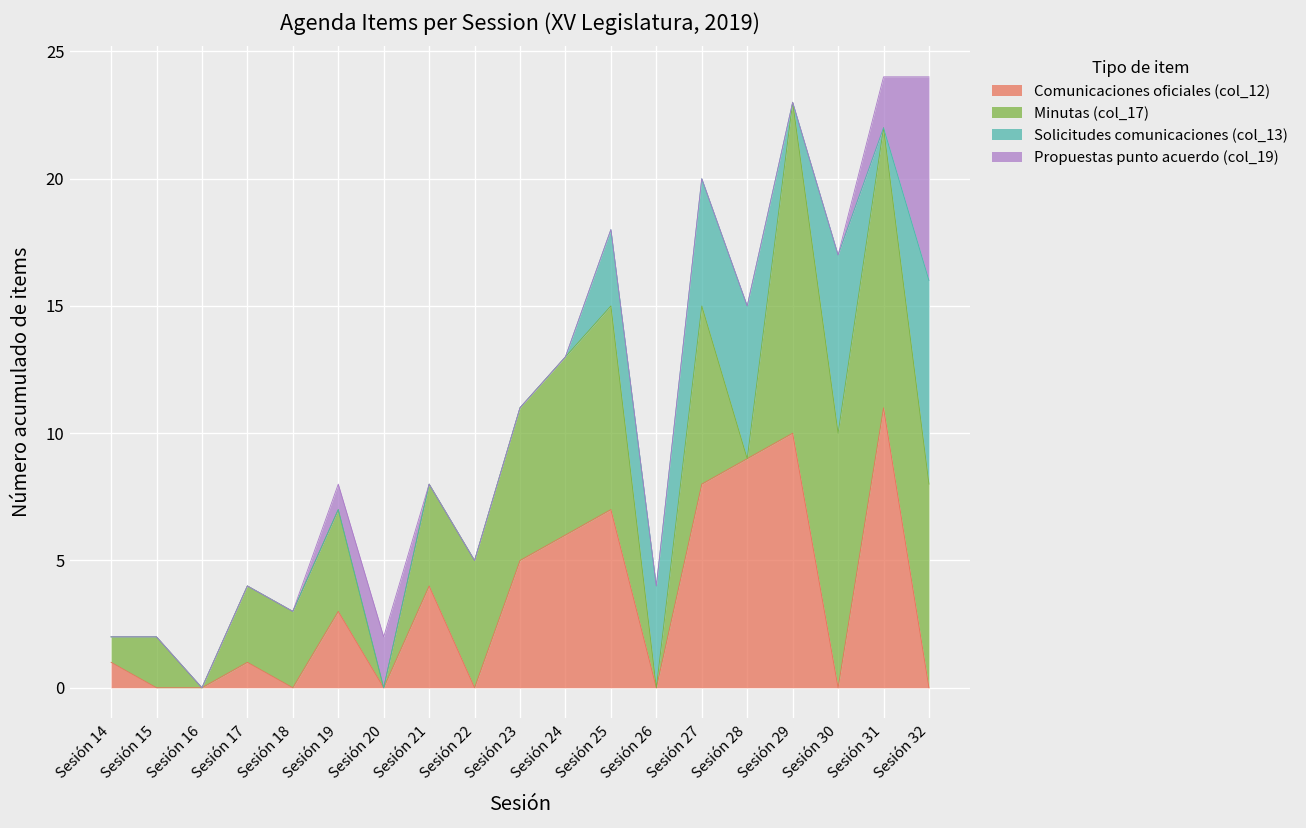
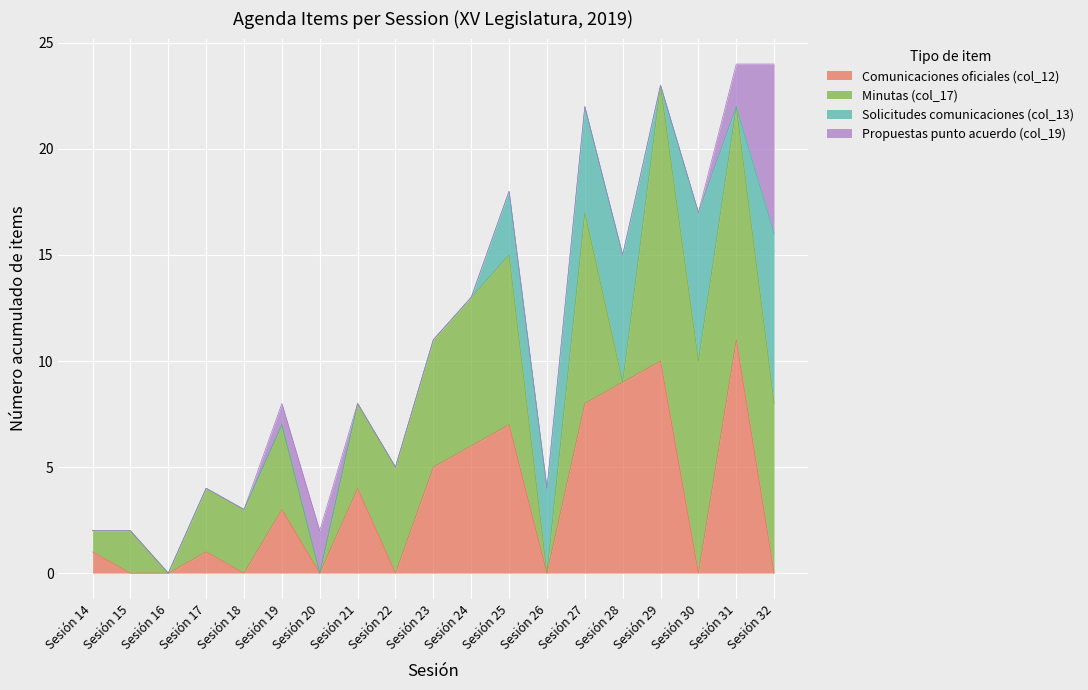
Minutas (col_17), Sesión 27: 7 -> 9
